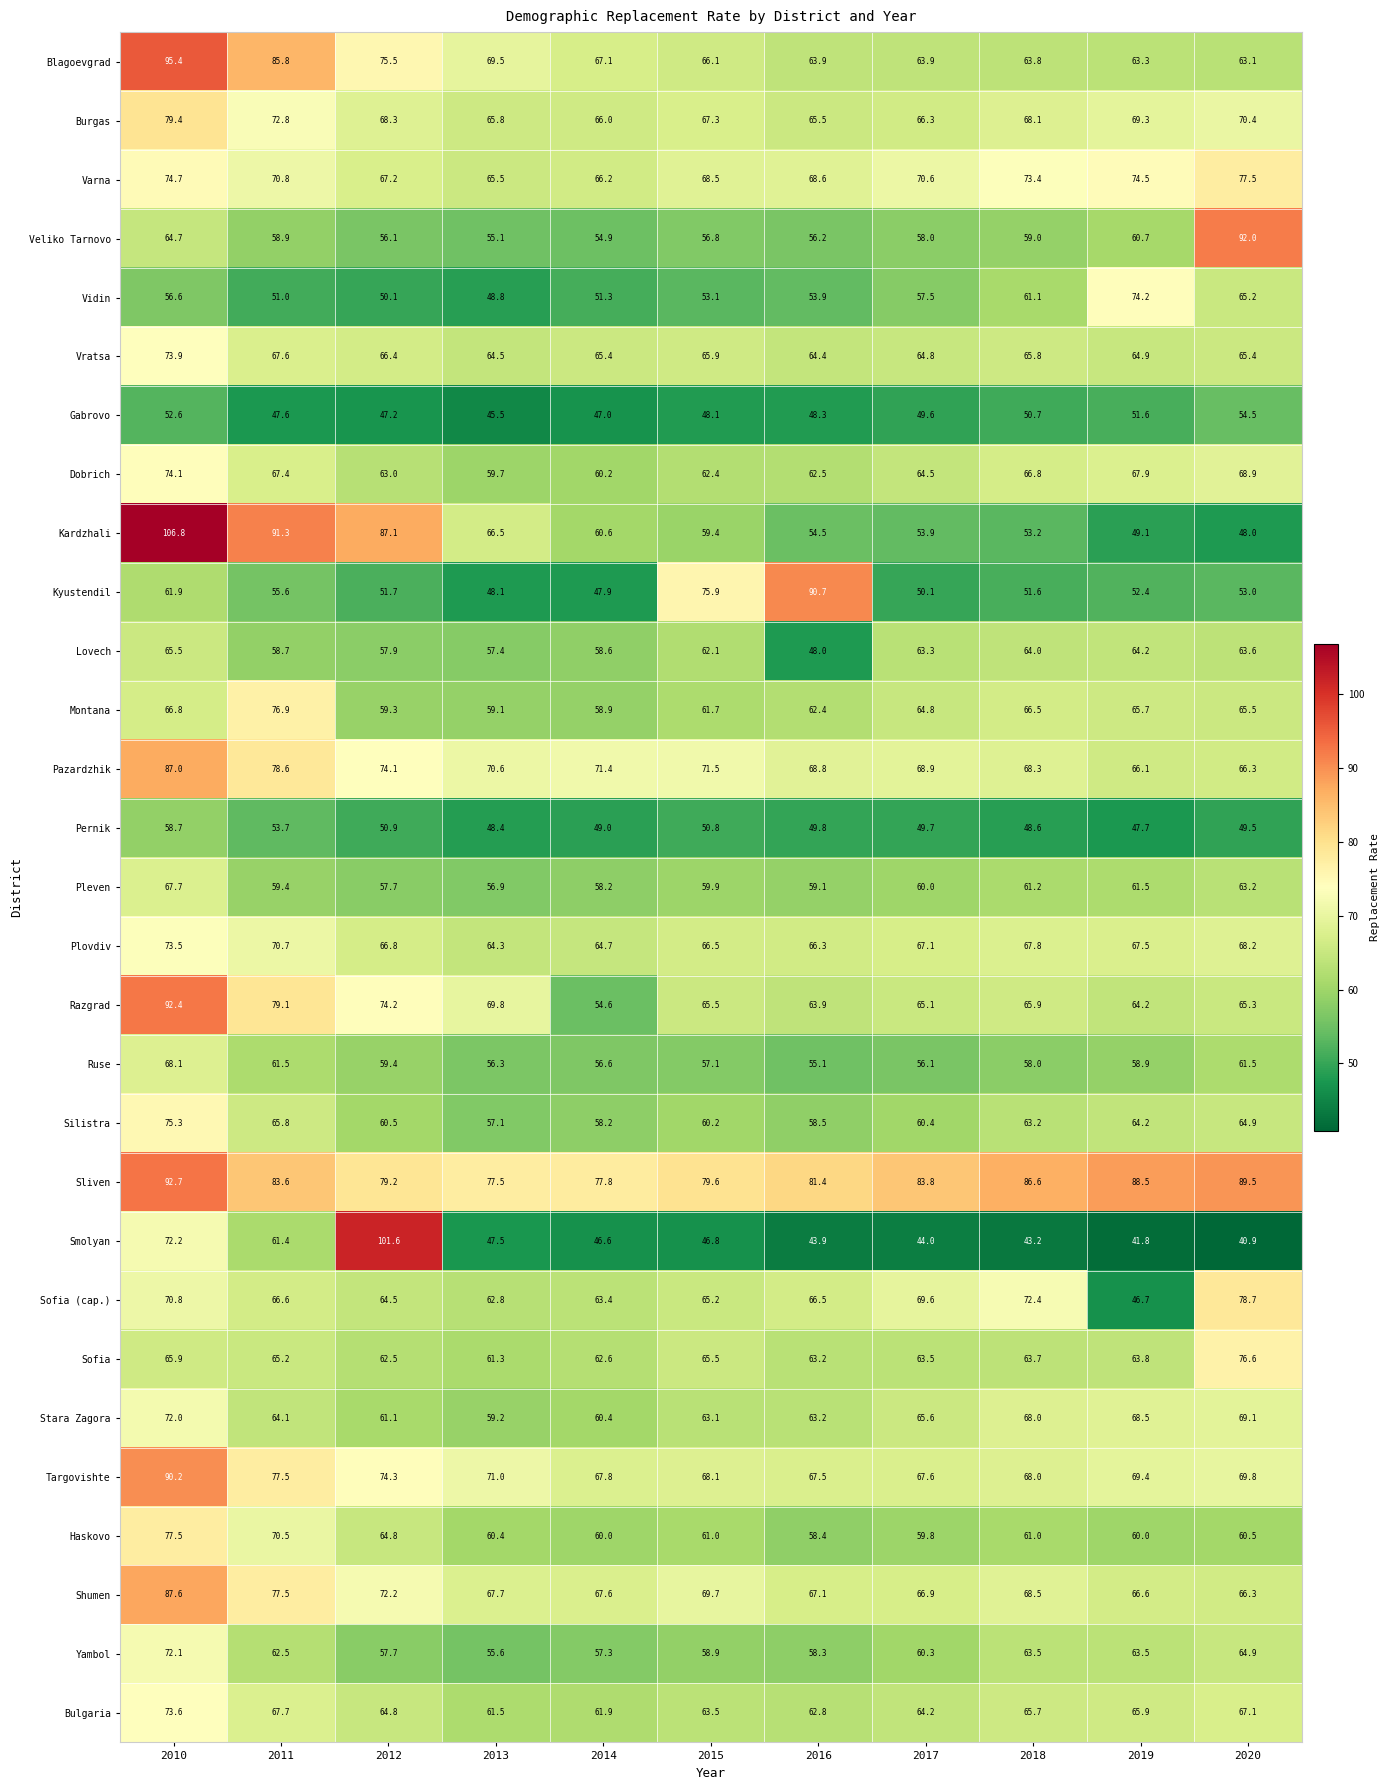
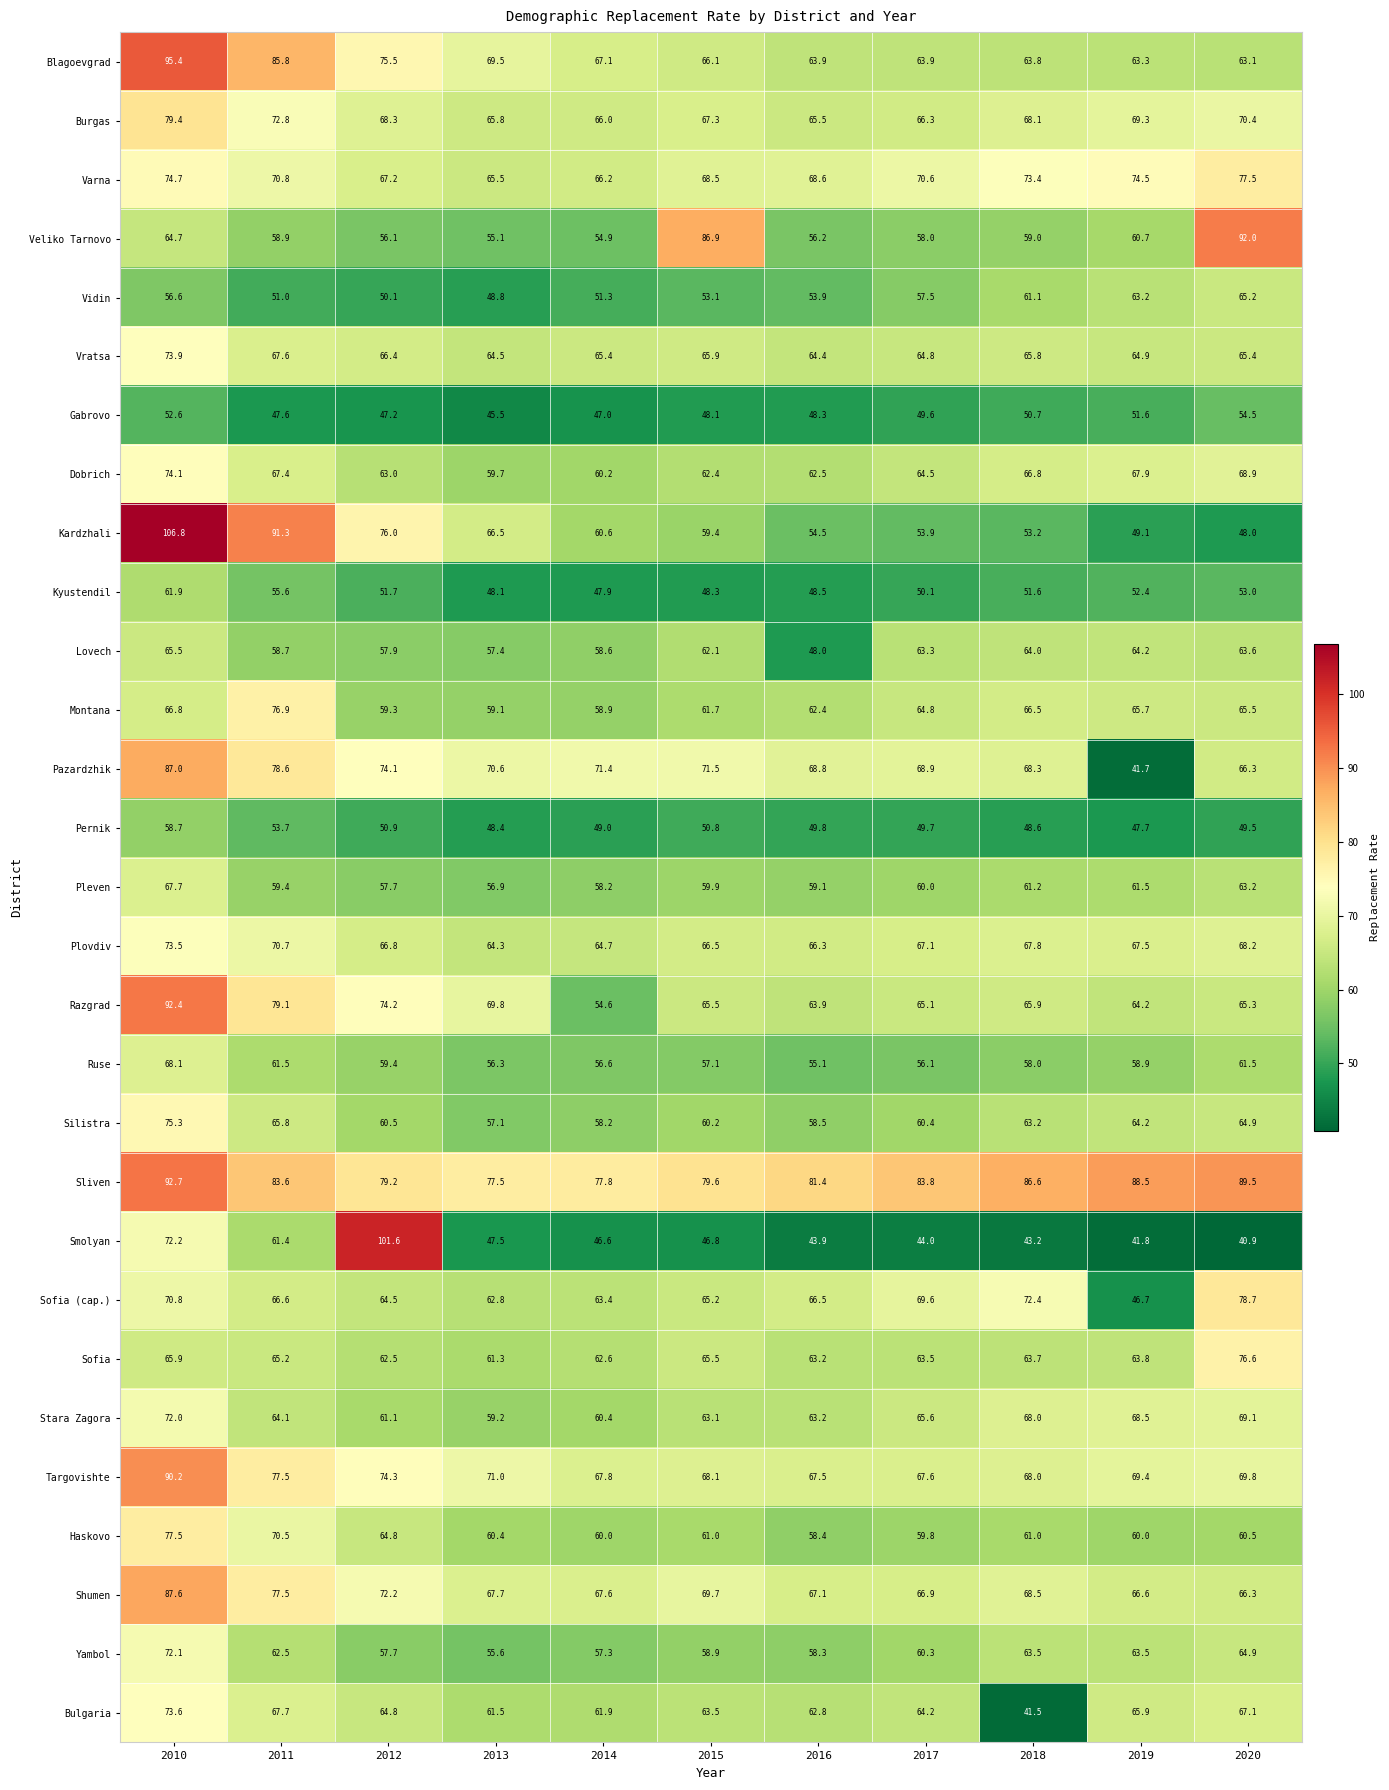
Veliko Tarnovo, 2015: 56.8 -> 86.9
Vidin, 2019: 74.2 -> 63.2
Kardzhali, 2012: 87.1 -> 76.0
Kyustendil, 2015: 75.9 -> 48.3
Kyustendil, 2016: 90.7 -> 48.5
Pazardzhik, 2019: 66.1 -> 41.7
Bulgaria, 2018: 65.7 -> 41.5
